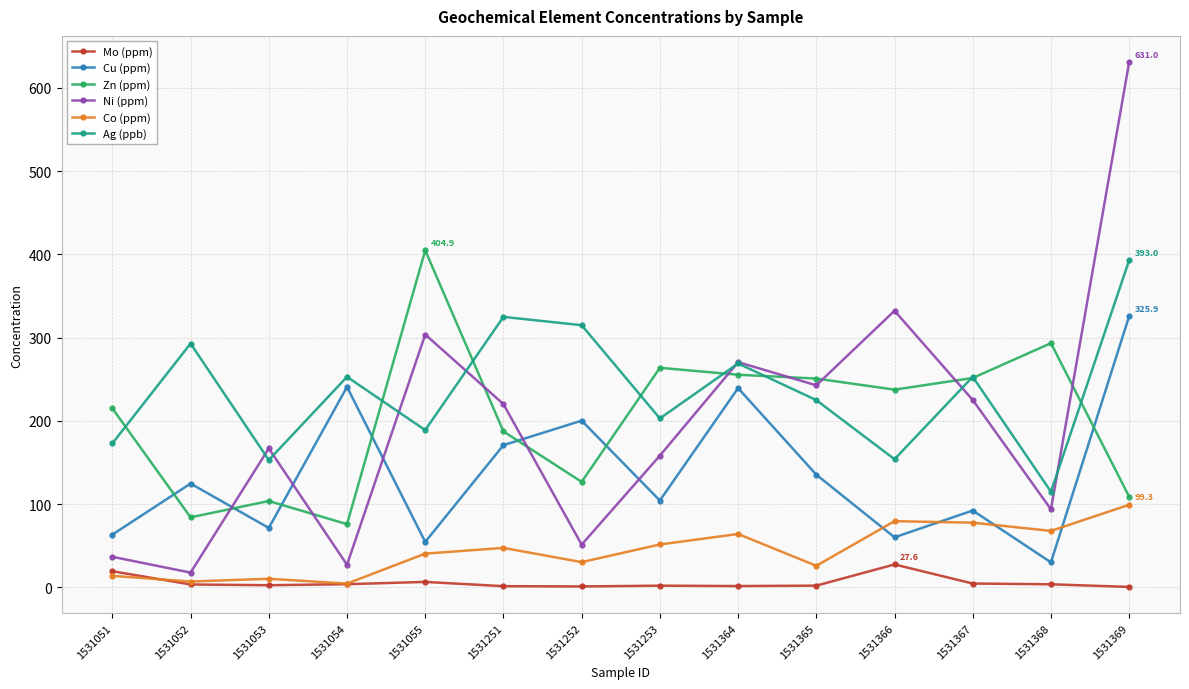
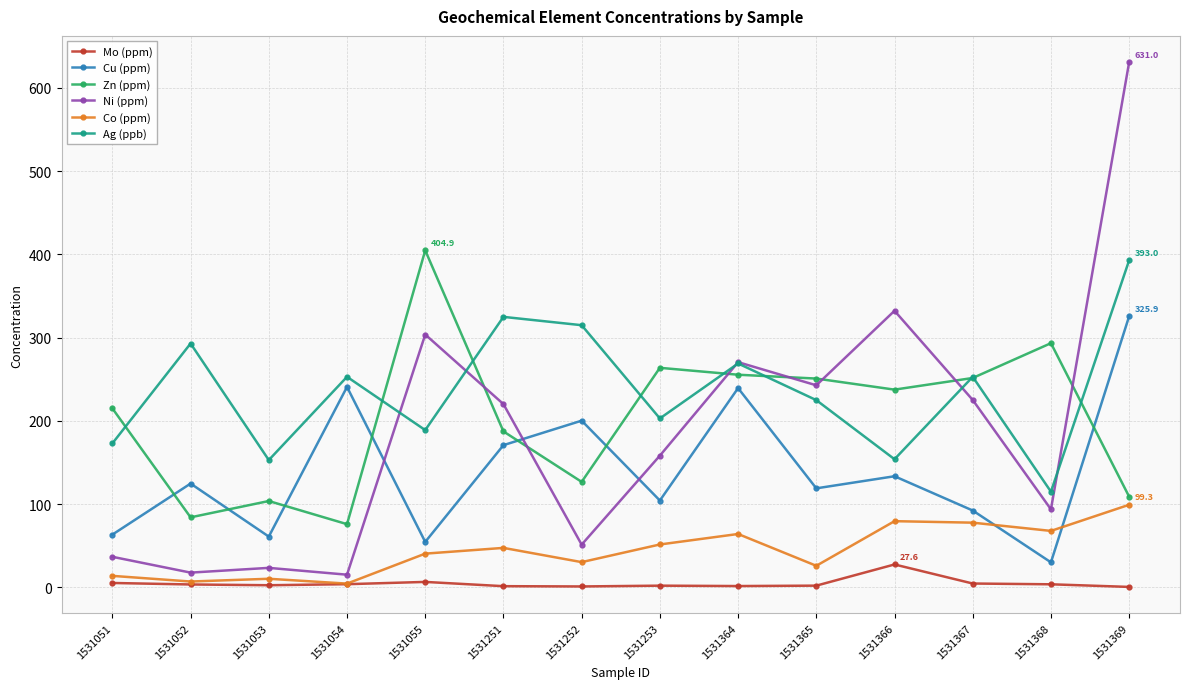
Mo (ppm), 1531051: 20 -> 10
Cu (ppm), 1531053: 70 -> 60
Ni (ppm), 1531053: 170 -> 20
Ni (ppm), 1531054: 30 -> 20
Cu (ppm), 1531365: 140 -> 120
Cu (ppm), 1531366: 60 -> 130
